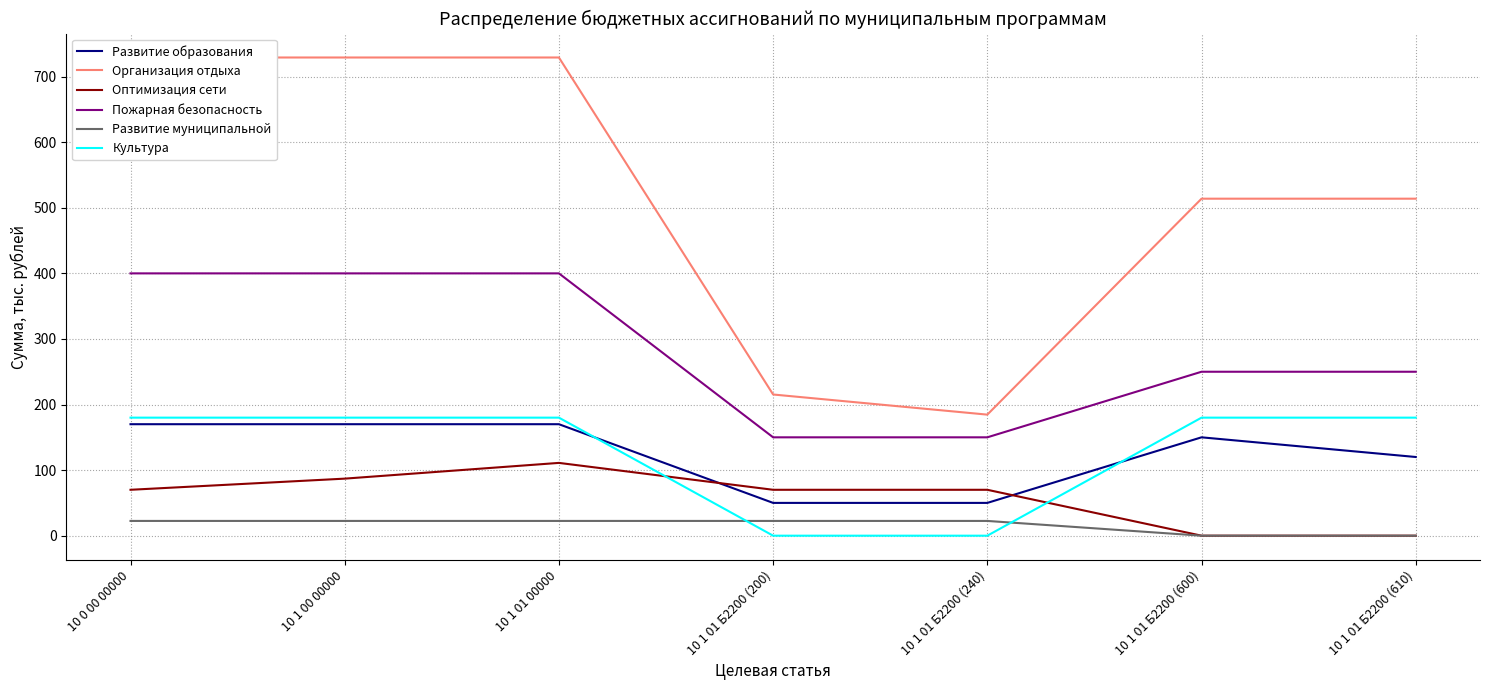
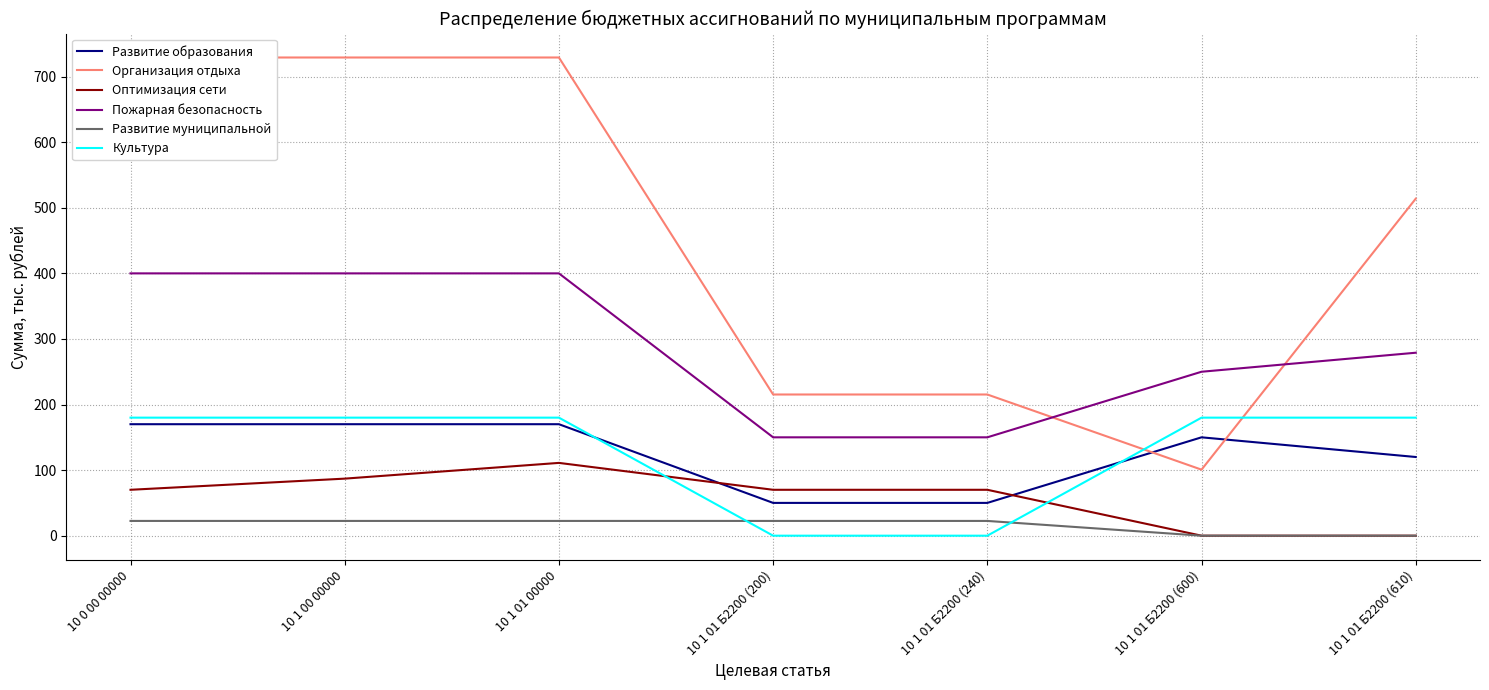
Организация отдыха, 10 1 01 Б2200 (240): 180 -> 220
Организация отдыха, 10 1 01 Б2200 (600): 510 -> 100
Пожарная безопасность, 10 1 01 Б2200 (610): 250 -> 280
